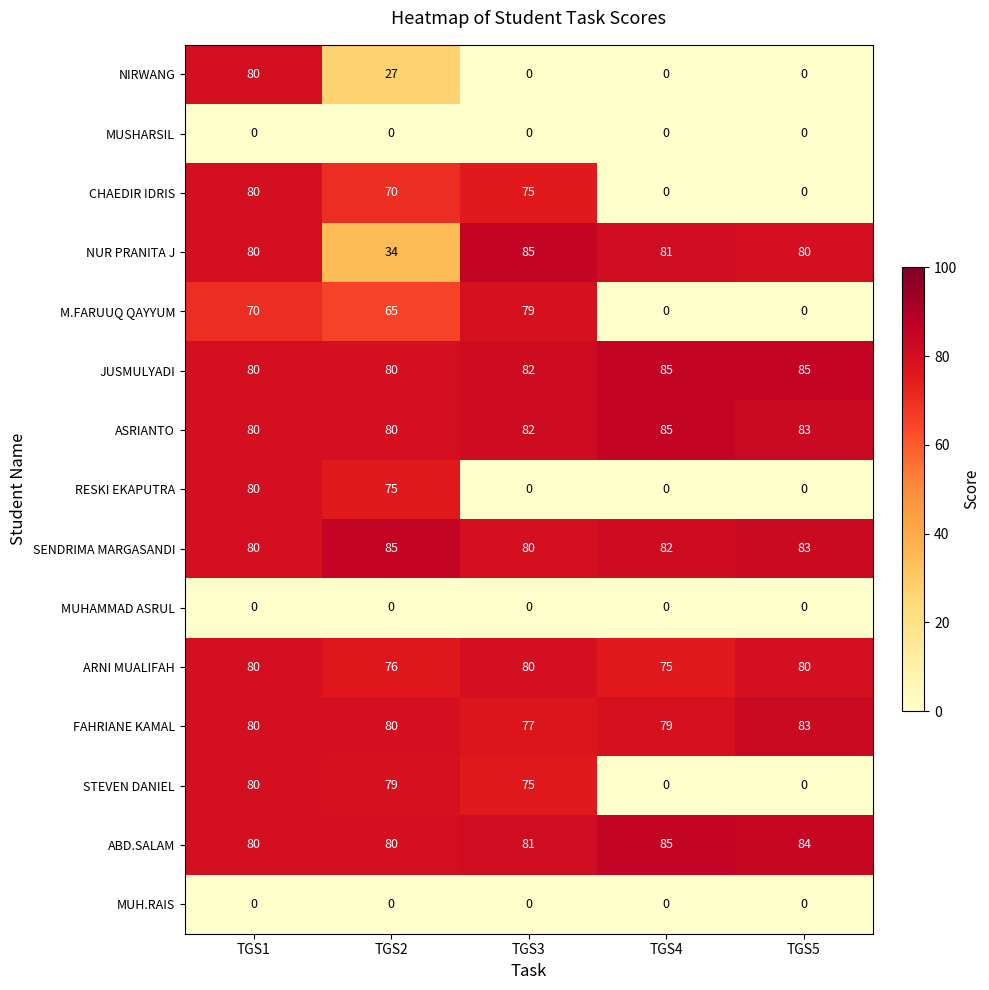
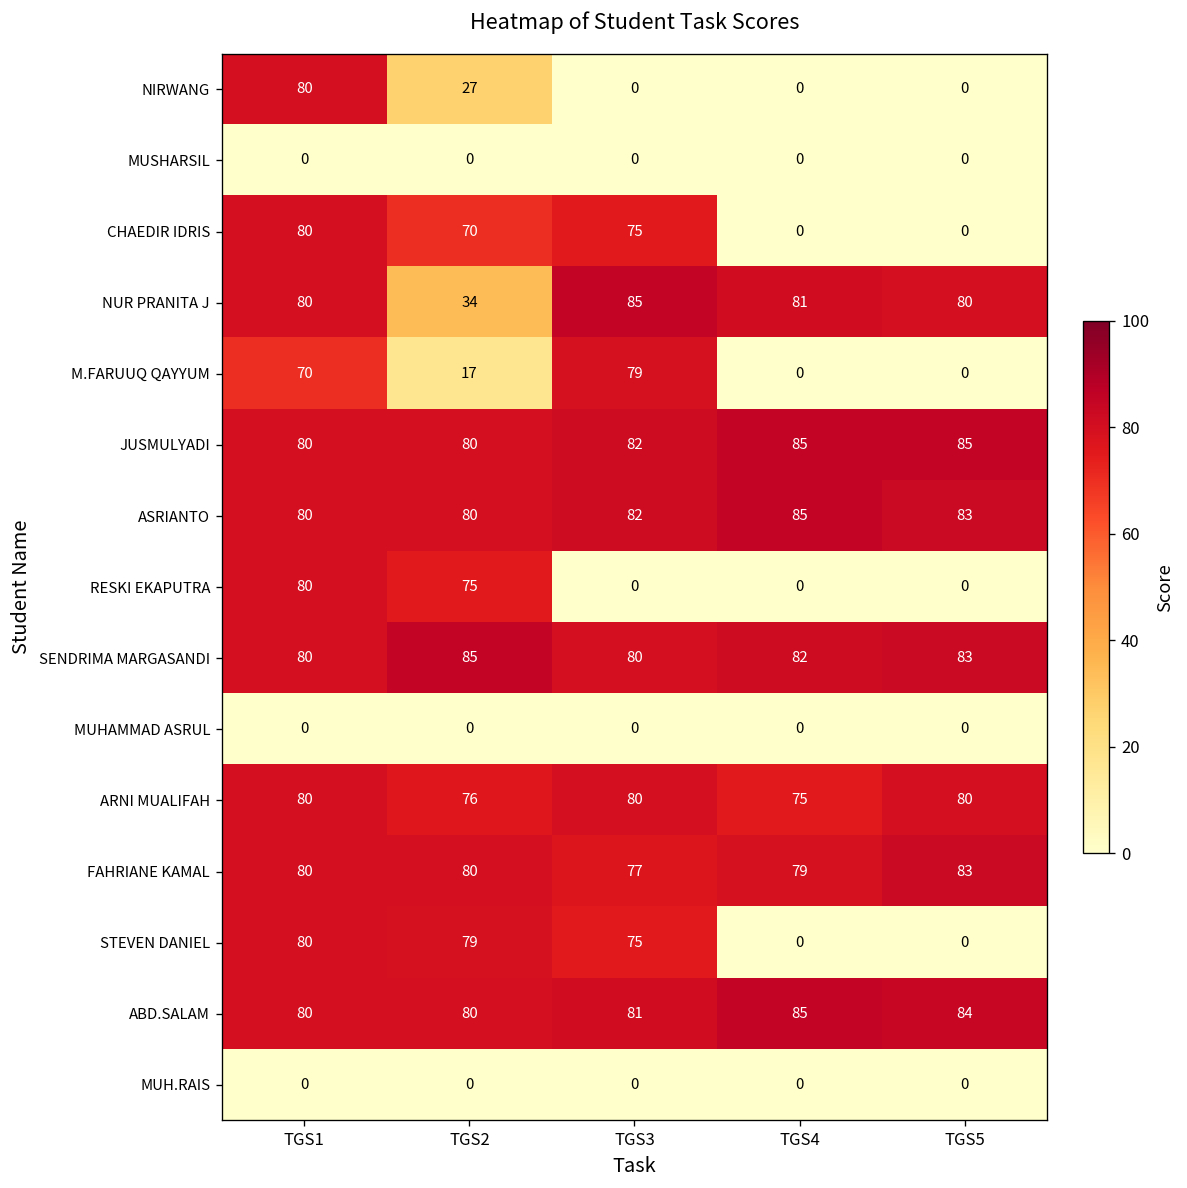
M.FARUUQ QAYYUM, TGS2: 65 -> 17
